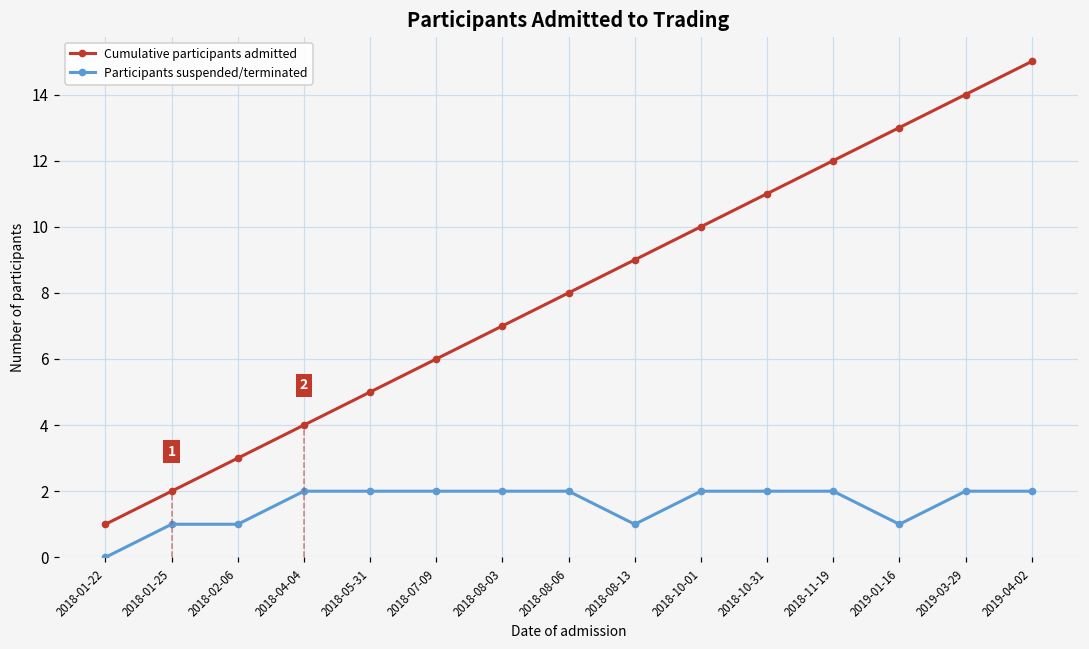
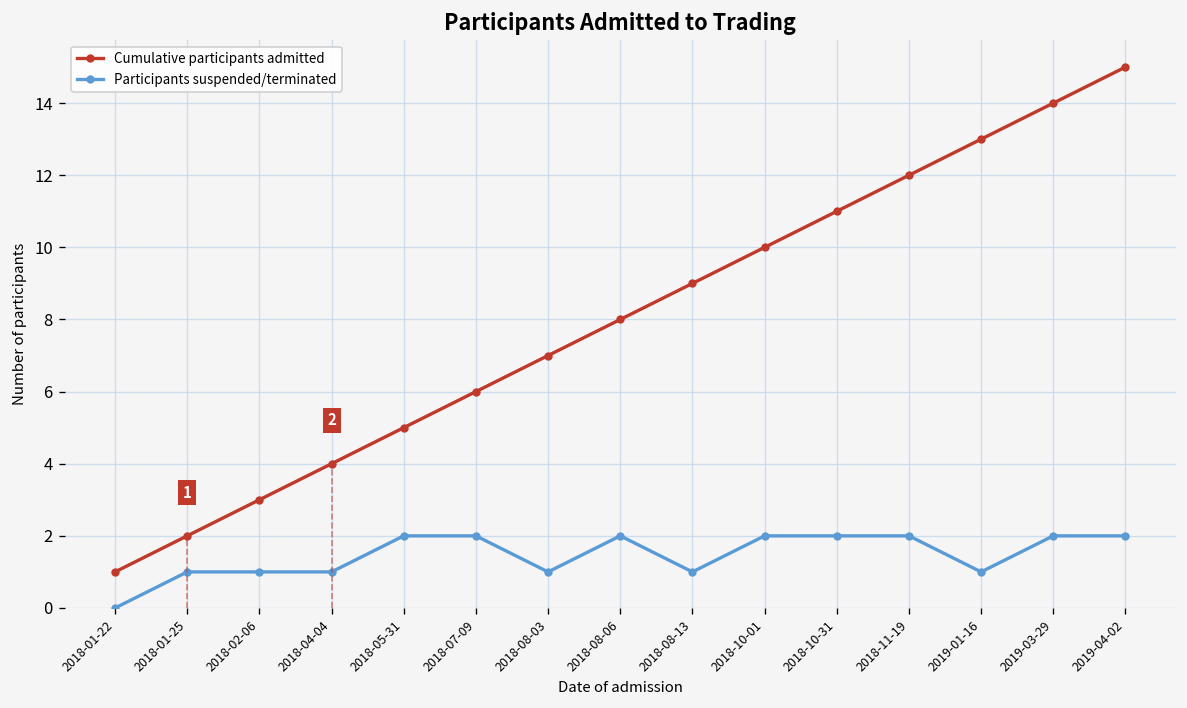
Participants suspended/terminated, 2018-04-04: 2 -> 1
Participants suspended/terminated, 2018-08-03: 2 -> 1
